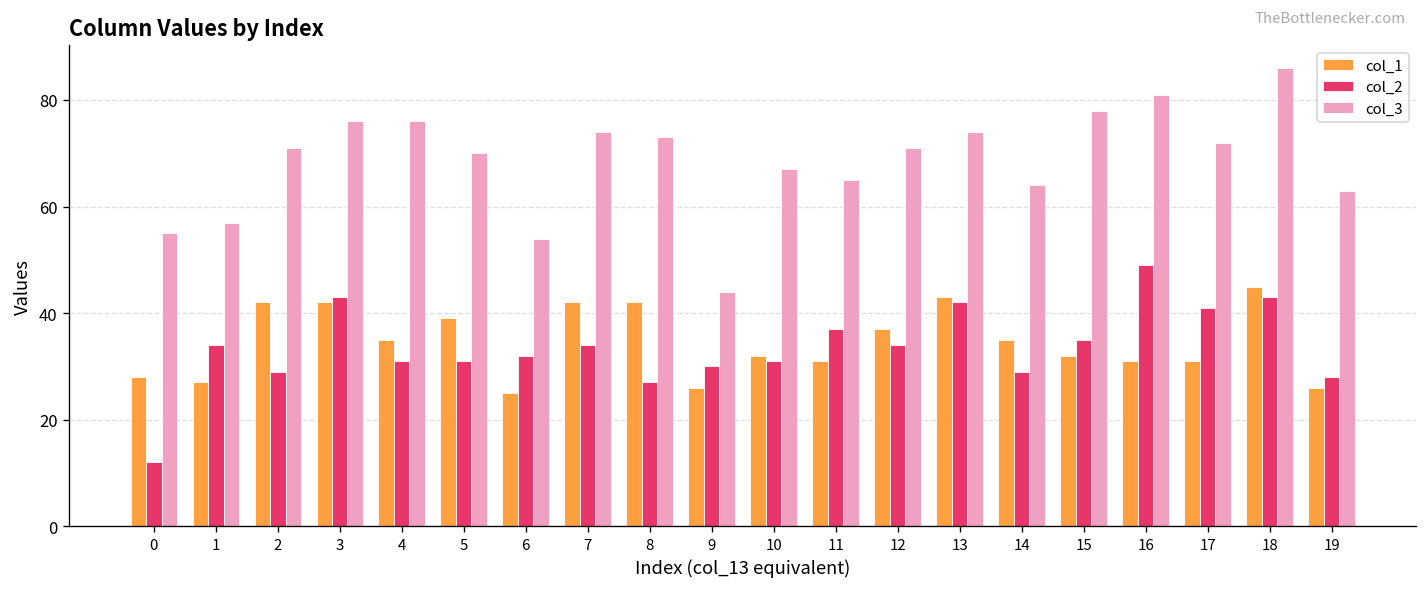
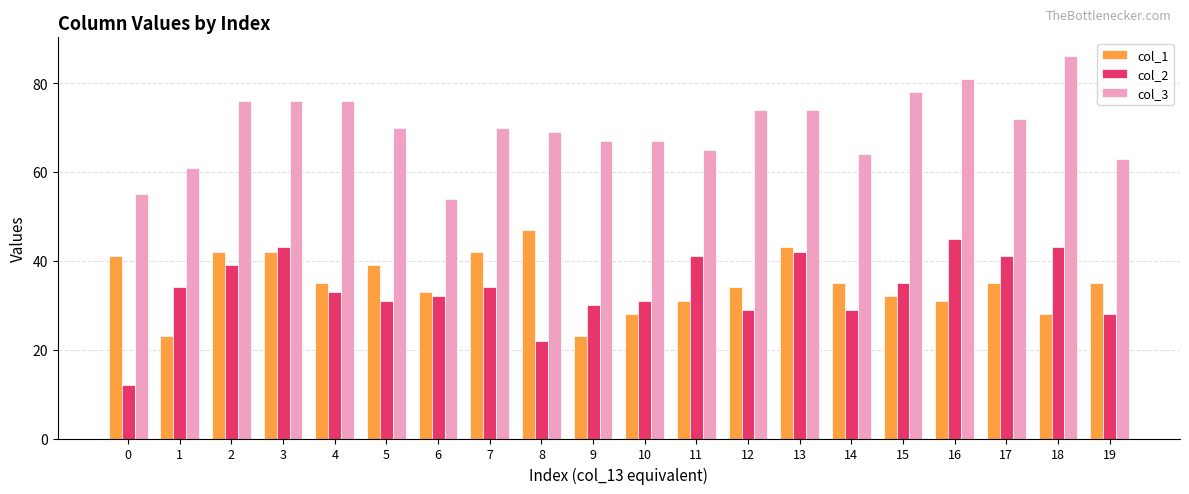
col_1, 0: 28 -> 41
col_1, 1: 27 -> 23
col_3, 1: 57 -> 61
col_2, 2: 29 -> 39
col_3, 2: 71 -> 76
col_2, 4: 31 -> 33
col_1, 6: 25 -> 33
col_3, 7: 74 -> 70
col_1, 8: 42 -> 47
col_2, 8: 27 -> 22
col_3, 8: 73 -> 69
col_1, 9: 26 -> 23
col_3, 9: 44 -> 67
col_1, 10: 32 -> 28
col_2, 11: 37 -> 41
col_1, 12: 37 -> 34
col_2, 12: 34 -> 29
col_3, 12: 71 -> 74
col_2, 16: 49 -> 45
col_1, 17: 31 -> 35
col_1, 18: 45 -> 28
col_1, 19: 26 -> 35
